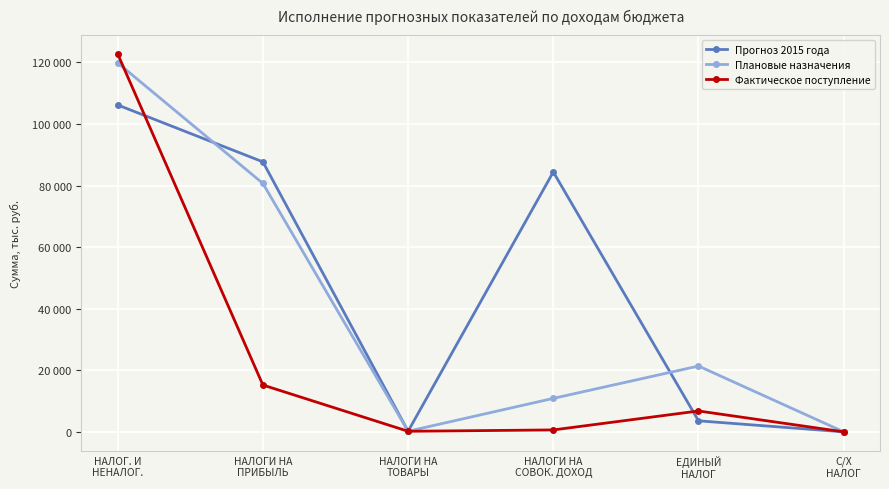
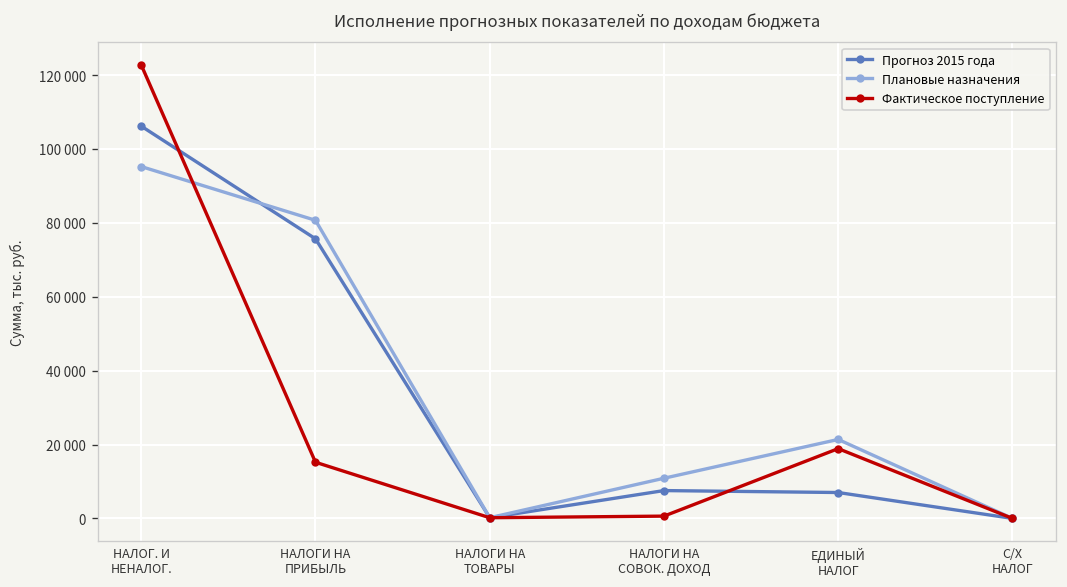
Плановые назначения, НАЛОГ. И НЕНАЛОГ.: 120000 -> 95000
Прогноз 2015 года, НАЛОГИ НА ПРИБЫЛЬ: 88000 -> 76000
Прогноз 2015 года, НАЛОГИ НА СОВОК. ДОХОД: 84000 -> 8000
Прогноз 2015 года, ЕДИНЫЙ НАЛОГ: 4000 -> 7000
Фактическое поступление, ЕДИНЫЙ НАЛОГ: 7000 -> 19000
